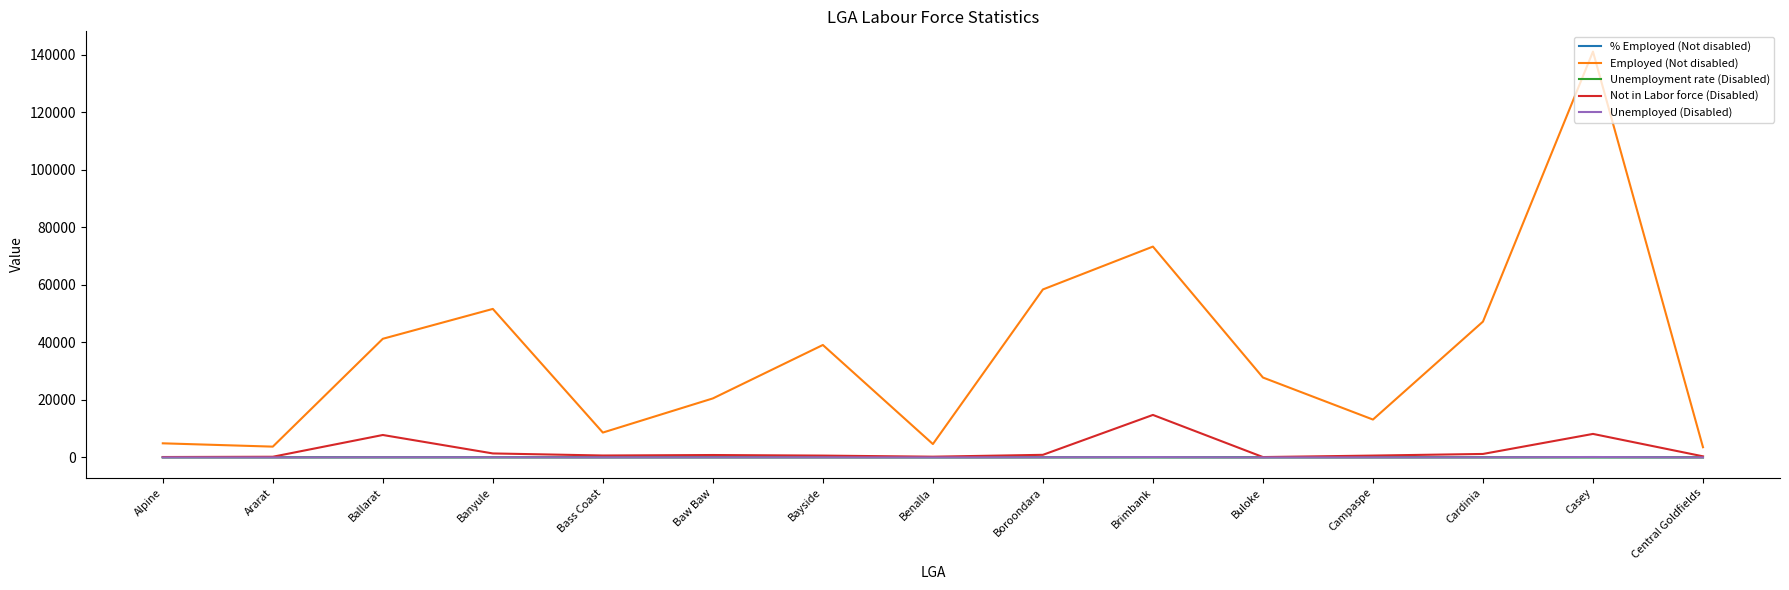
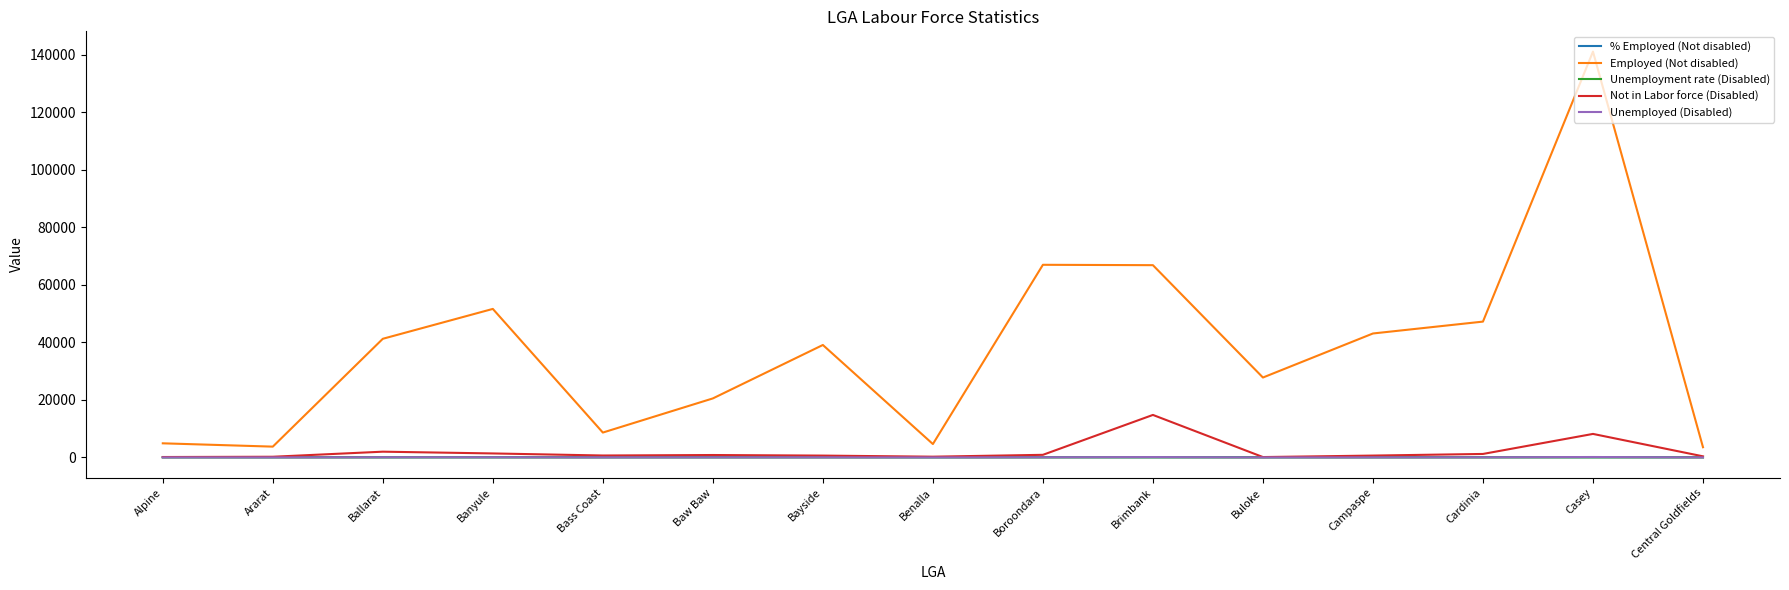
Not in Labor force (Disabled), Ballarat: 8000 -> 2000
Employed (Not disabled), Boroondara: 58000 -> 67000
Employed (Not disabled), Brimbank: 73000 -> 67000
Employed (Not disabled), Campaspe: 13000 -> 43000
